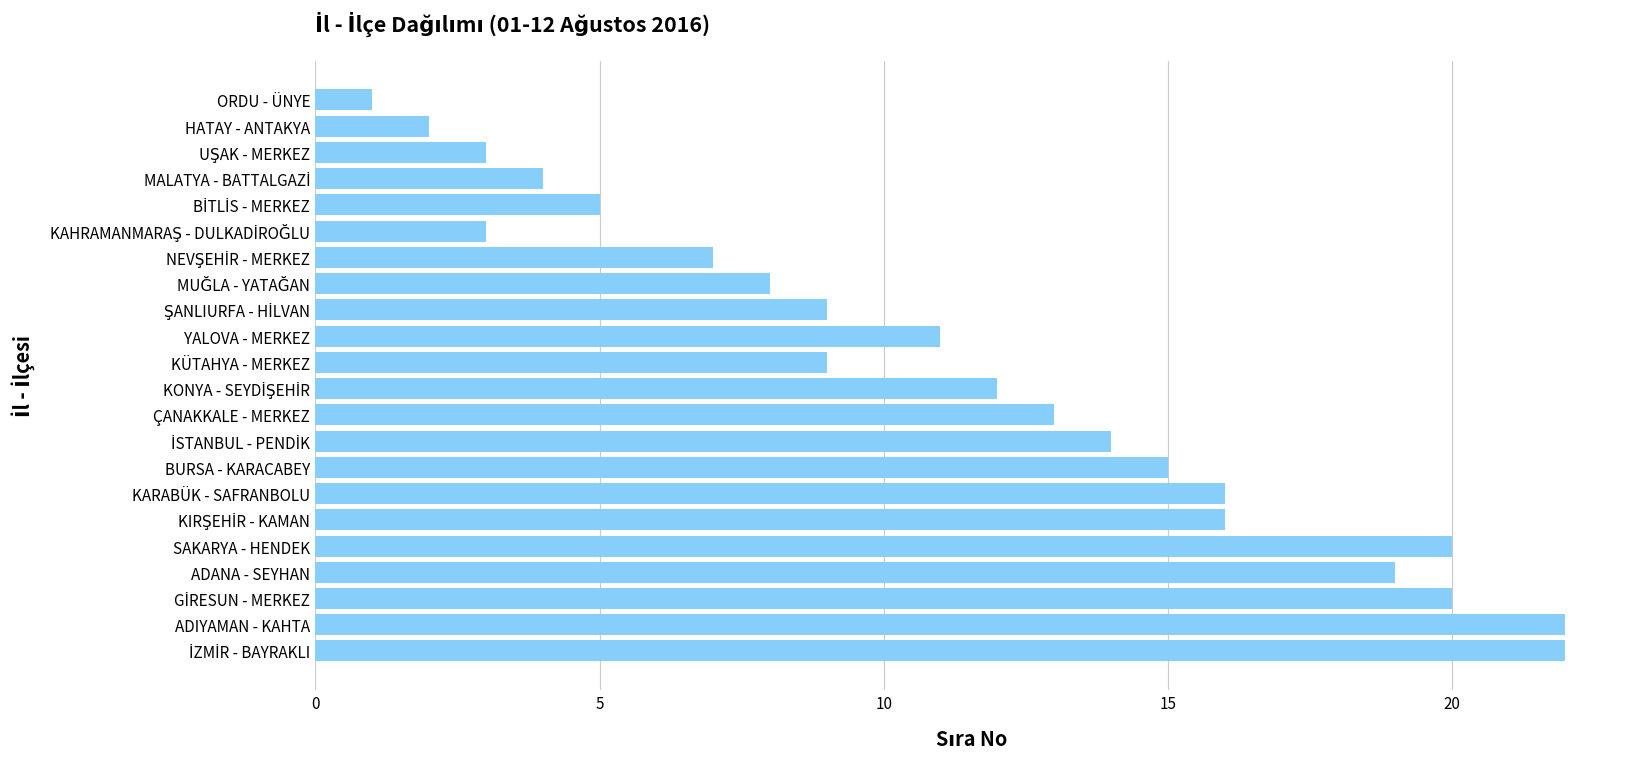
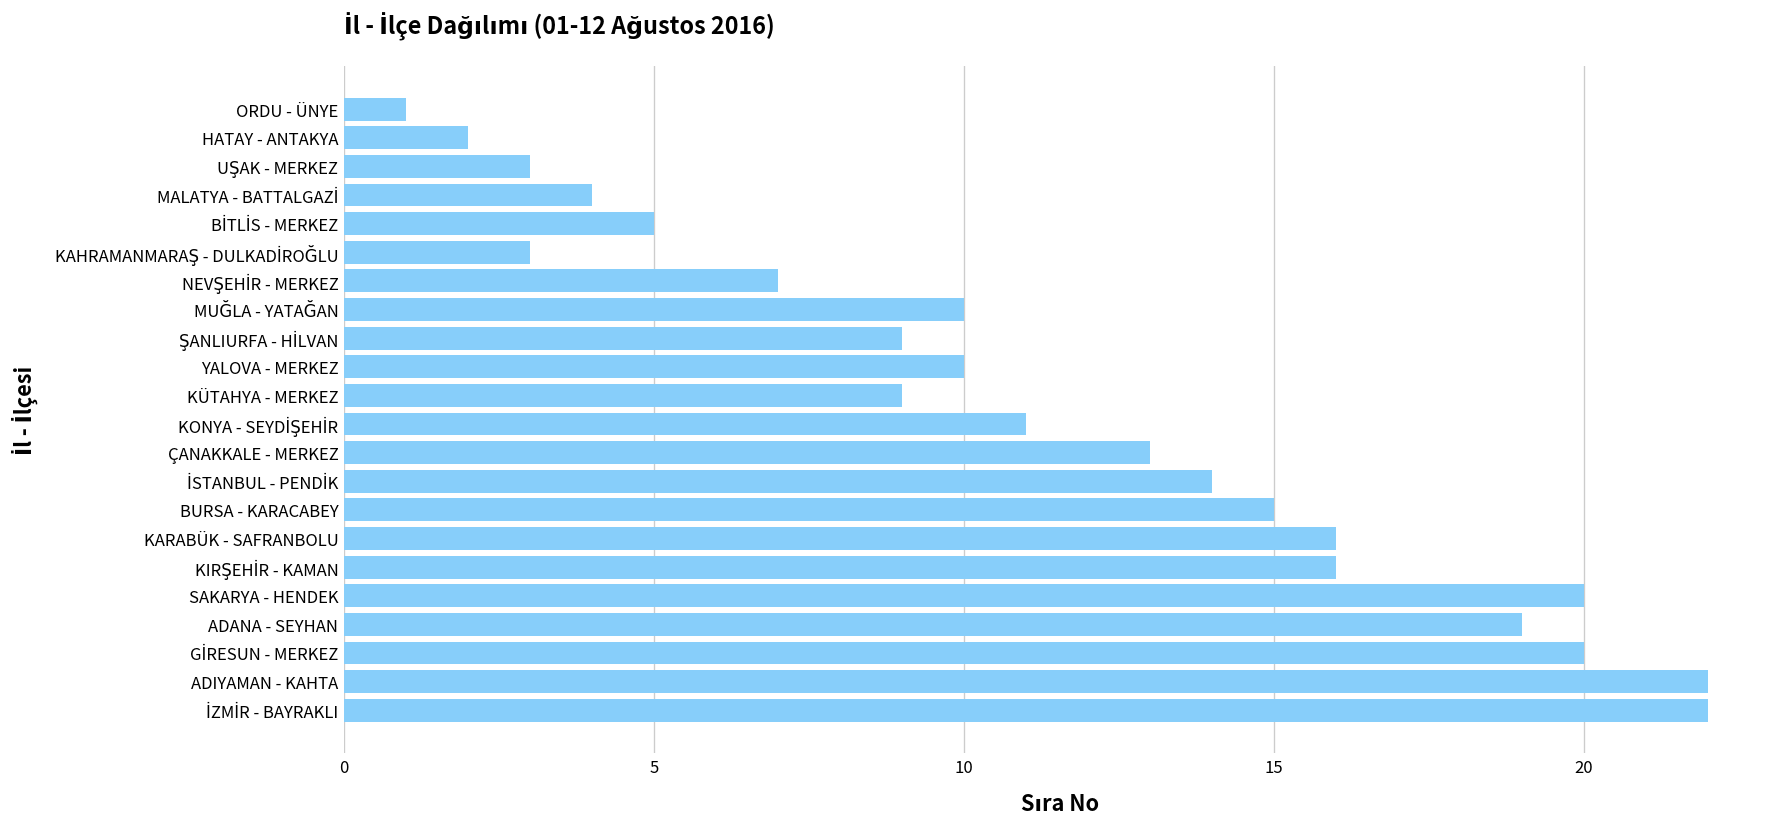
MUĞLA - YATAĞAN: 8 -> 10
YALOVA - MERKEZ: 11 -> 10
KONYA - SEYDİŞEHİR: 12 -> 11
